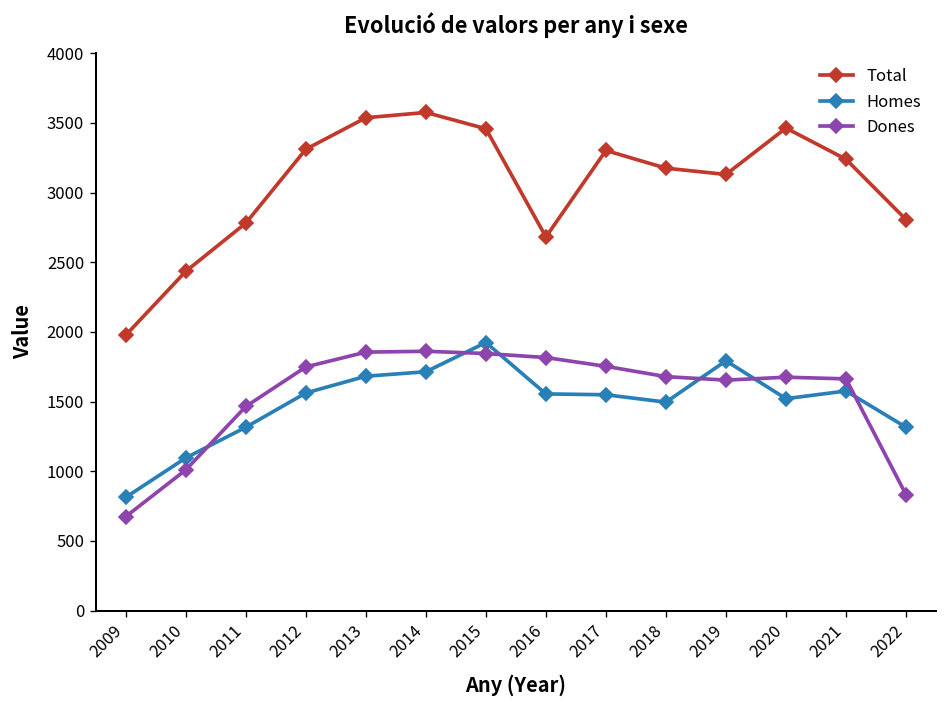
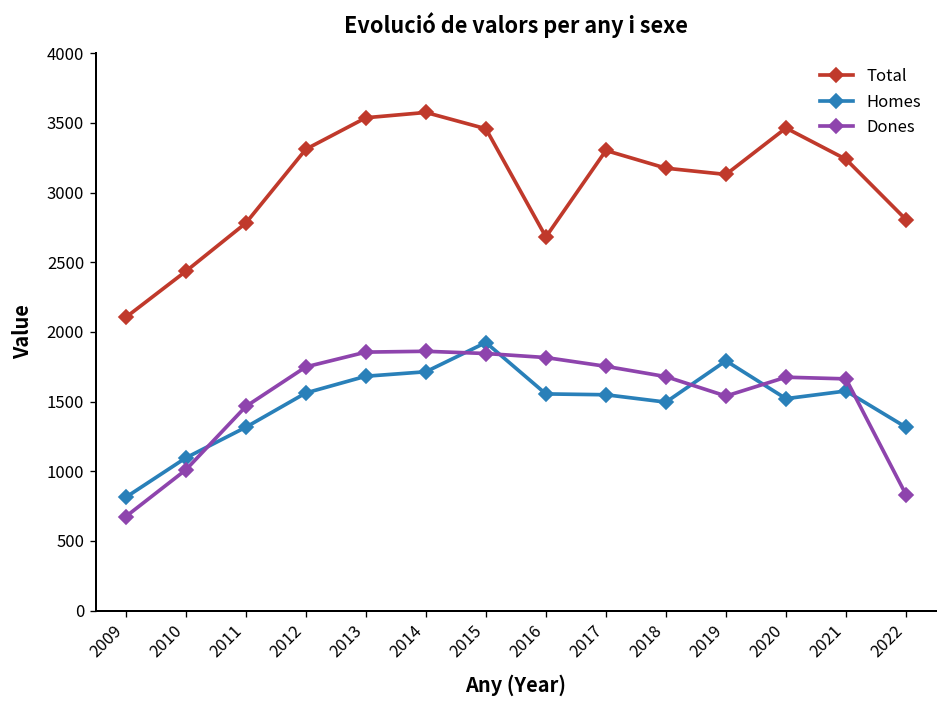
Total, 2009: 1980 -> 2100
Dones, 2019: 1650 -> 1540
